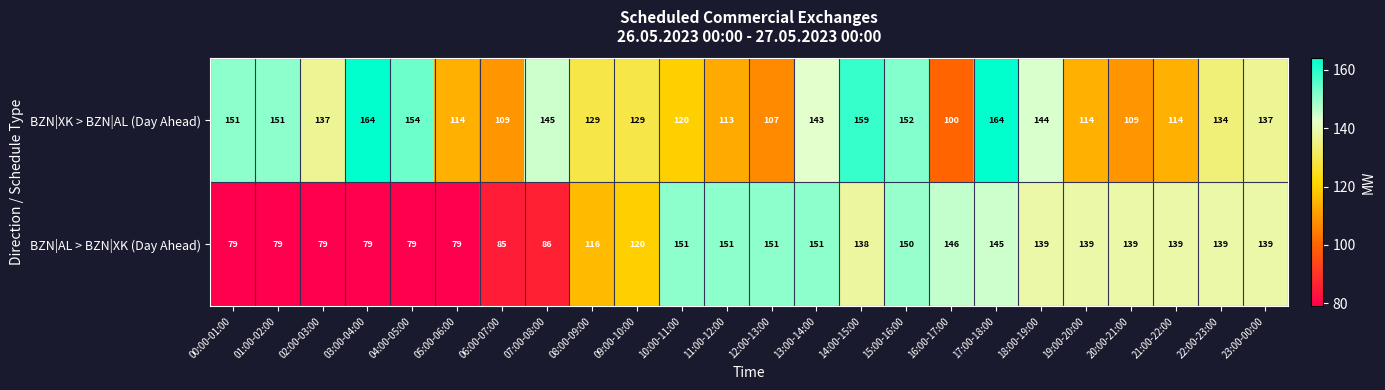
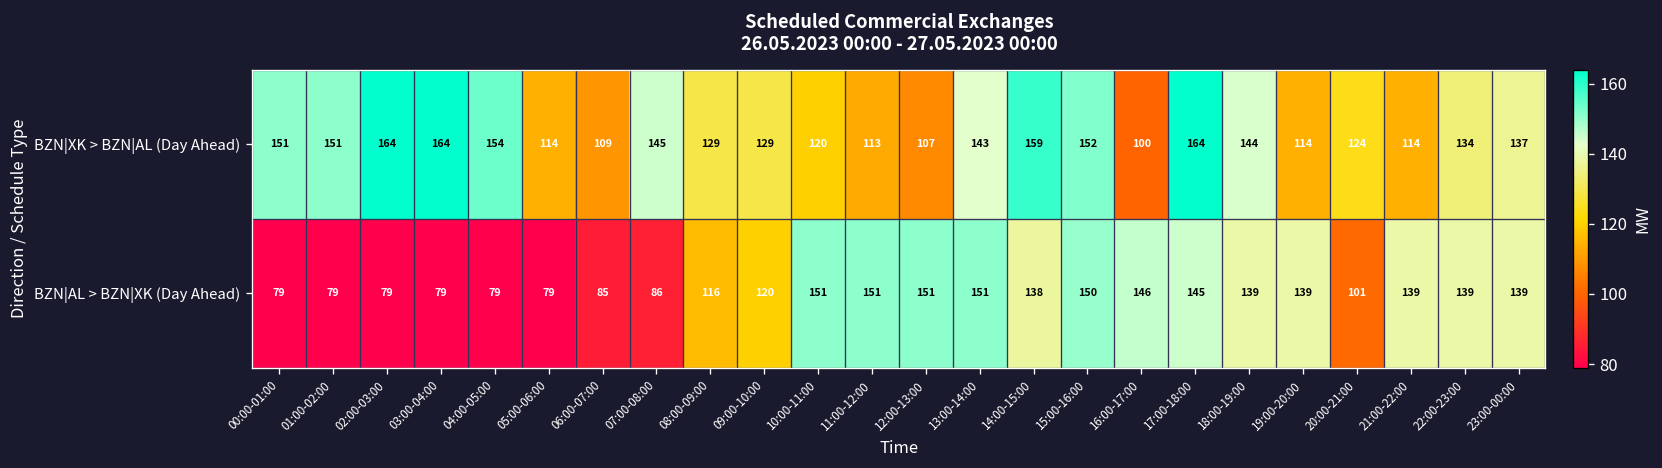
BZN|XK > BZN|AL (Day Ahead), 02:00-03:00: 137 -> 164
BZN|XK > BZN|AL (Day Ahead), 20:00-21:00: 109 -> 124
BZN|AL > BZN|XK (Day Ahead), 20:00-21:00: 139 -> 101
